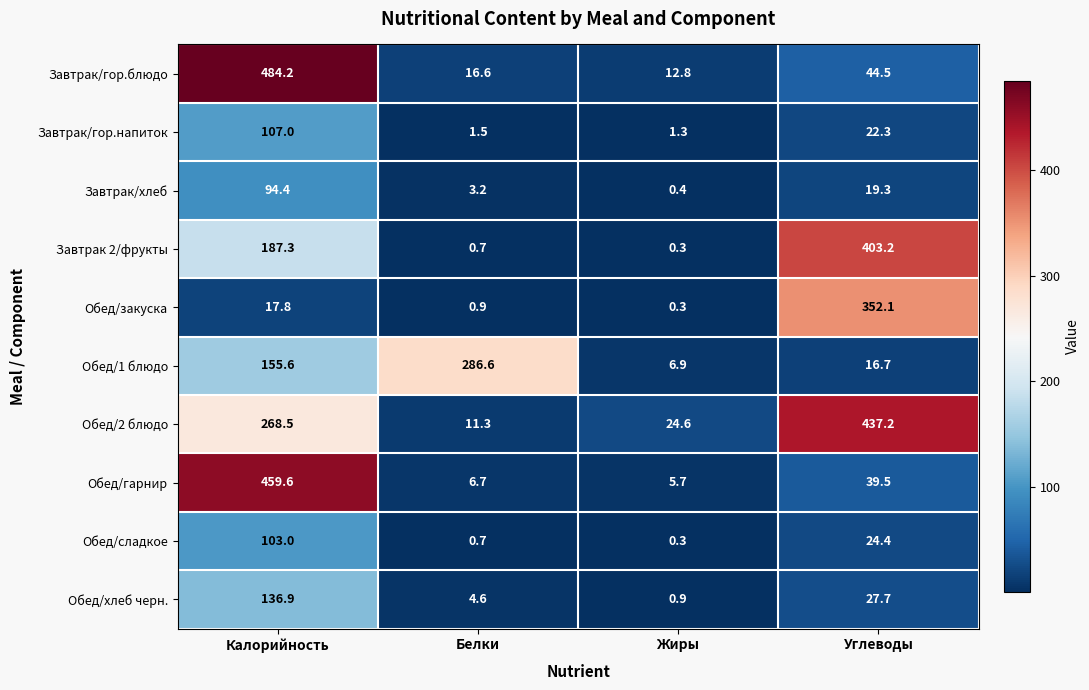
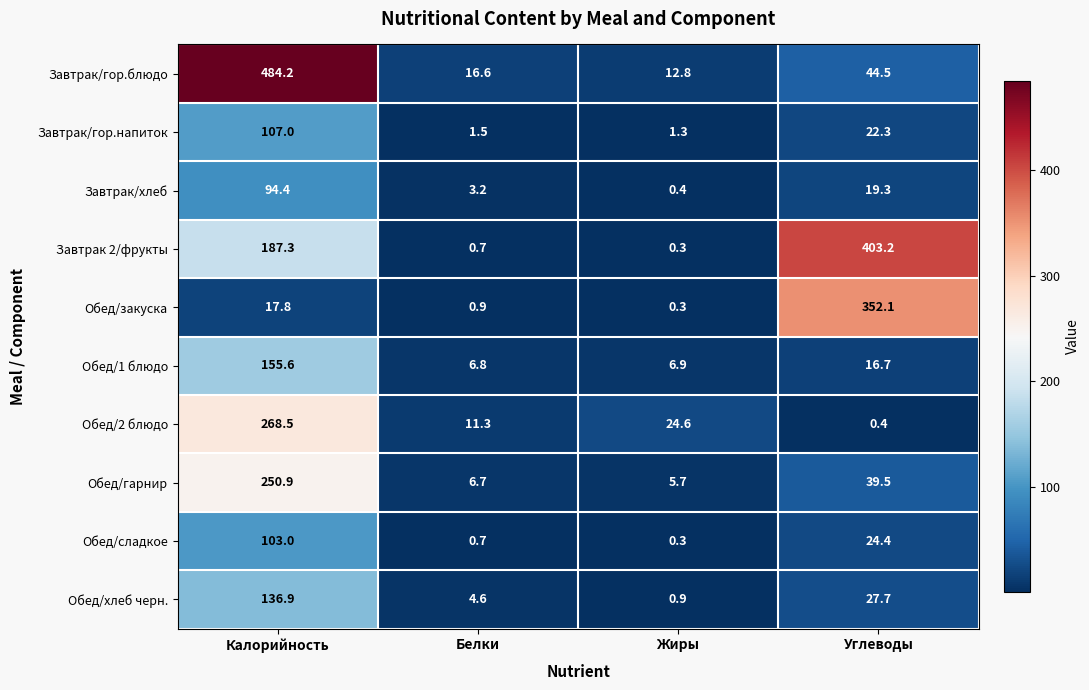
Обед/1 блюдо, Белки: 286.6 -> 6.8
Обед/2 блюдо, Углеводы: 437.2 -> 0.4
Обед/гарнир, Калорийность: 459.6 -> 250.9
